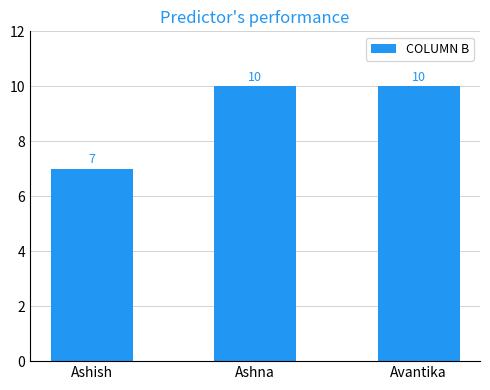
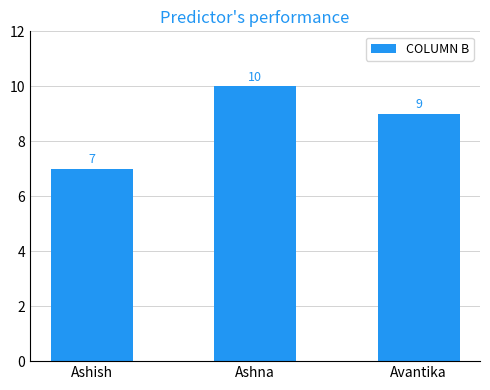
Avantika: 10 -> 9
